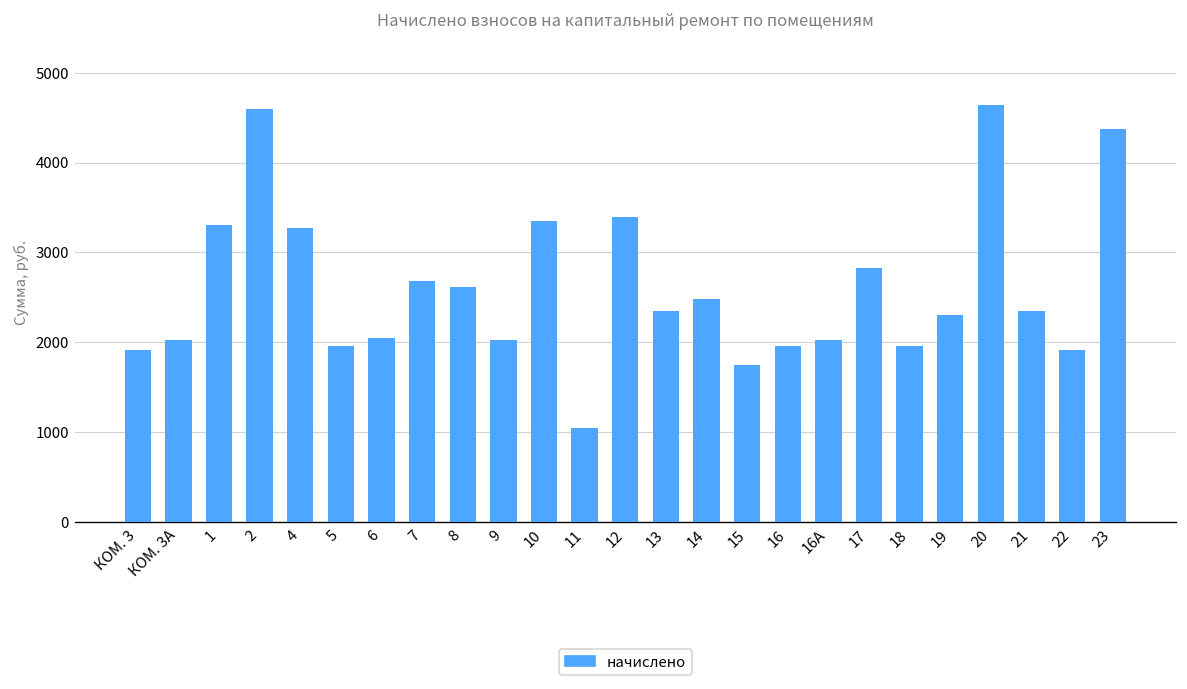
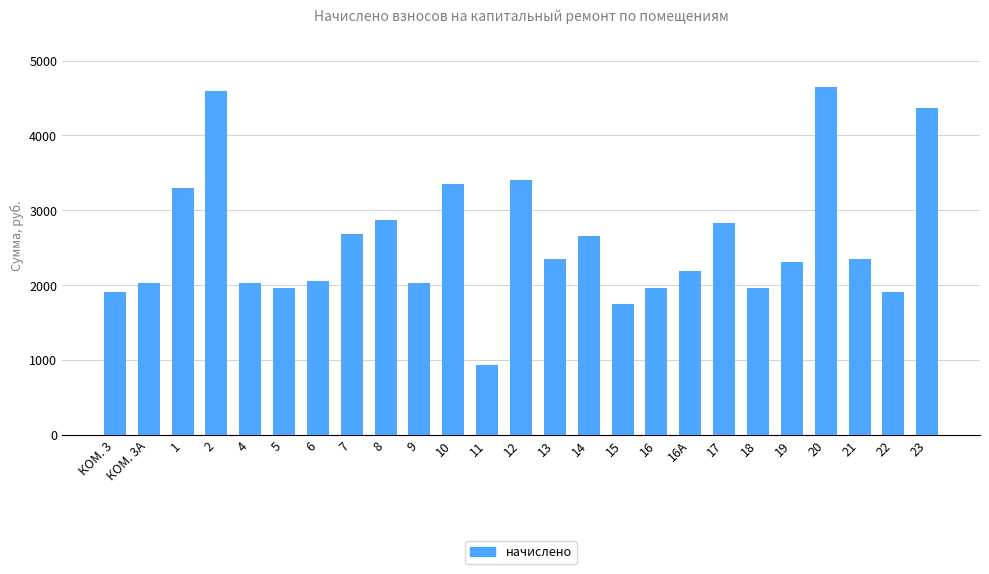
4: 3300 -> 2000
8: 2600 -> 2900
11: 1000 -> 900
14: 2500 -> 2700
16А: 2000 -> 2200
